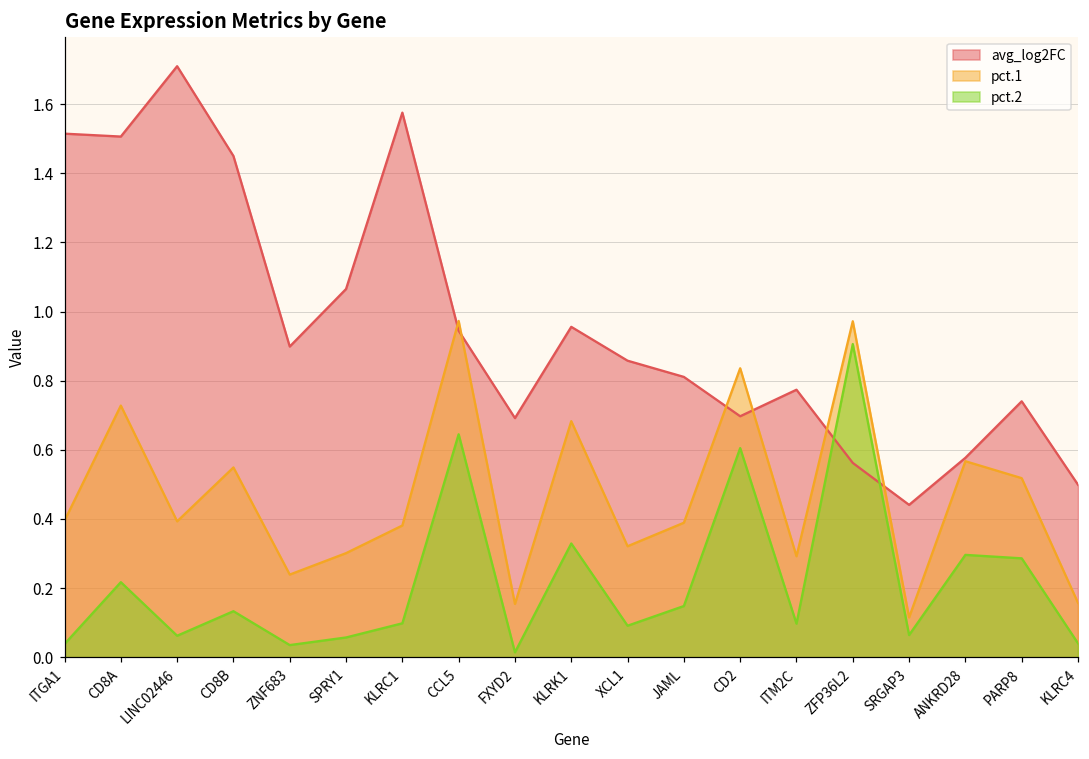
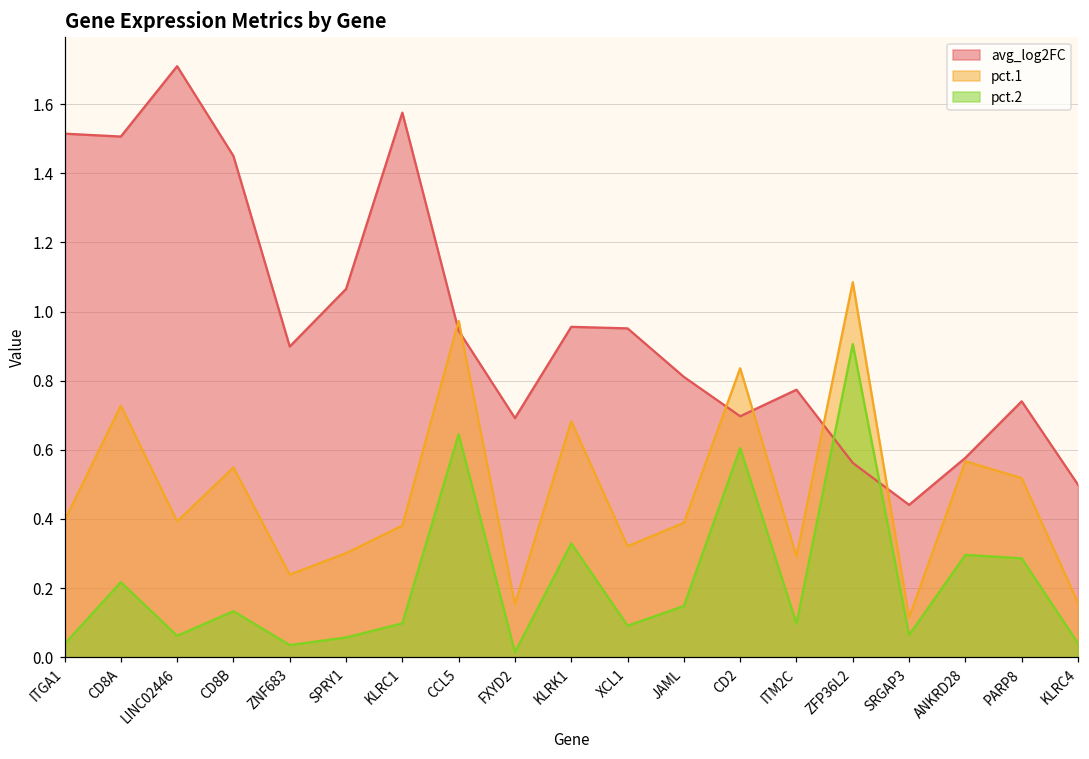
avg_log2FC, XCL1: 0.86 -> 0.95
pct.1, ZFP36L2: 0.97 -> 1.09
